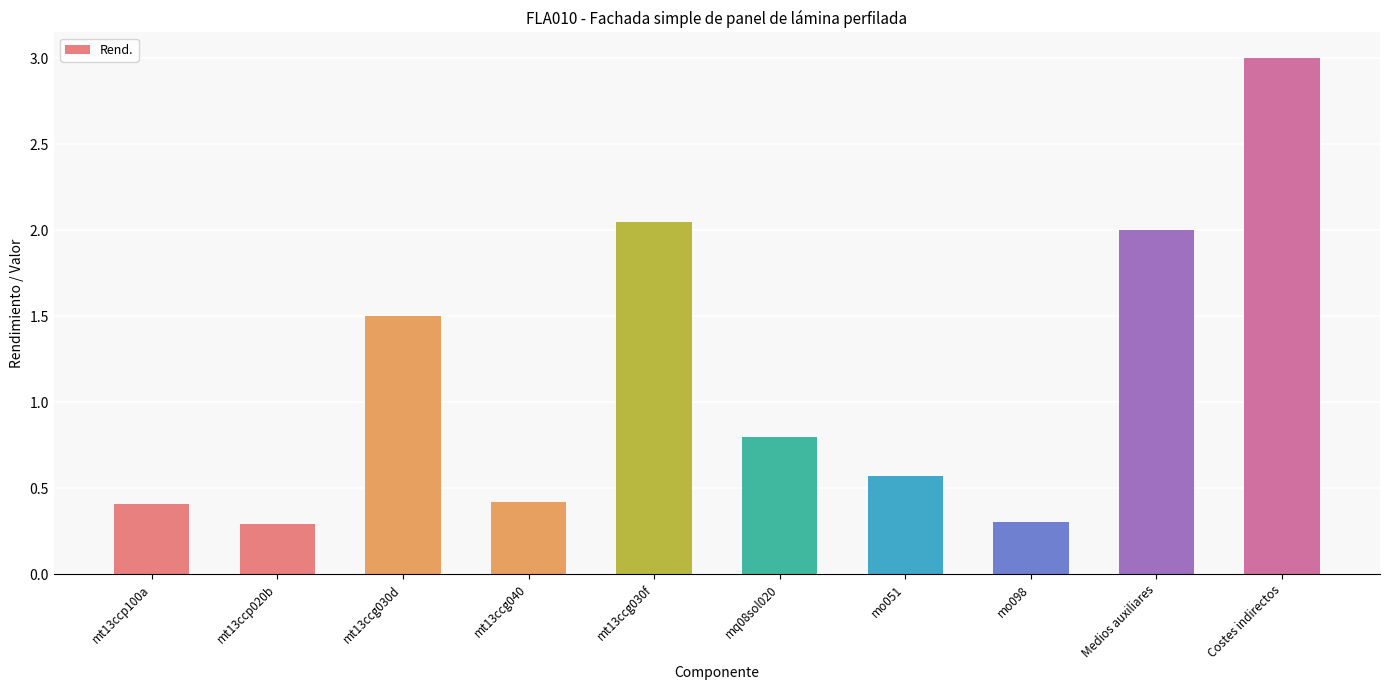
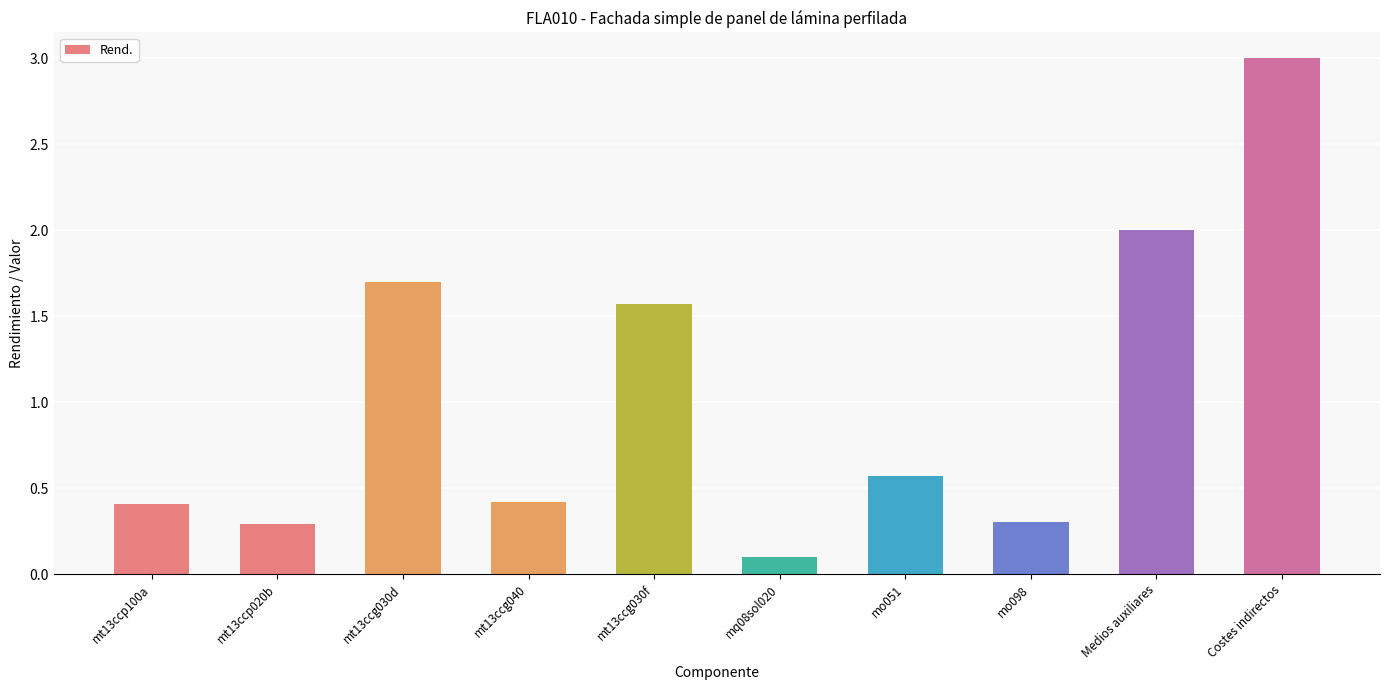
mt13ccg030d: 1.5 -> 1.7
mt13ccg030f: 2.05 -> 1.57
mq08sol020: 0.80 -> 0.10
